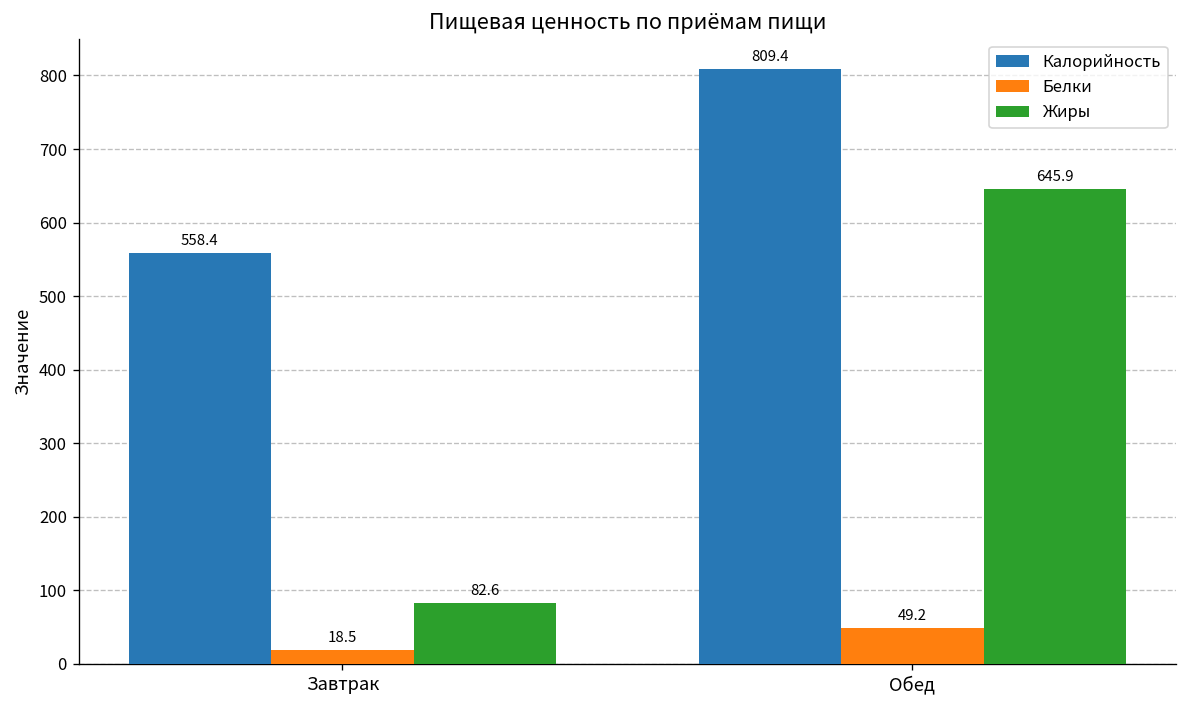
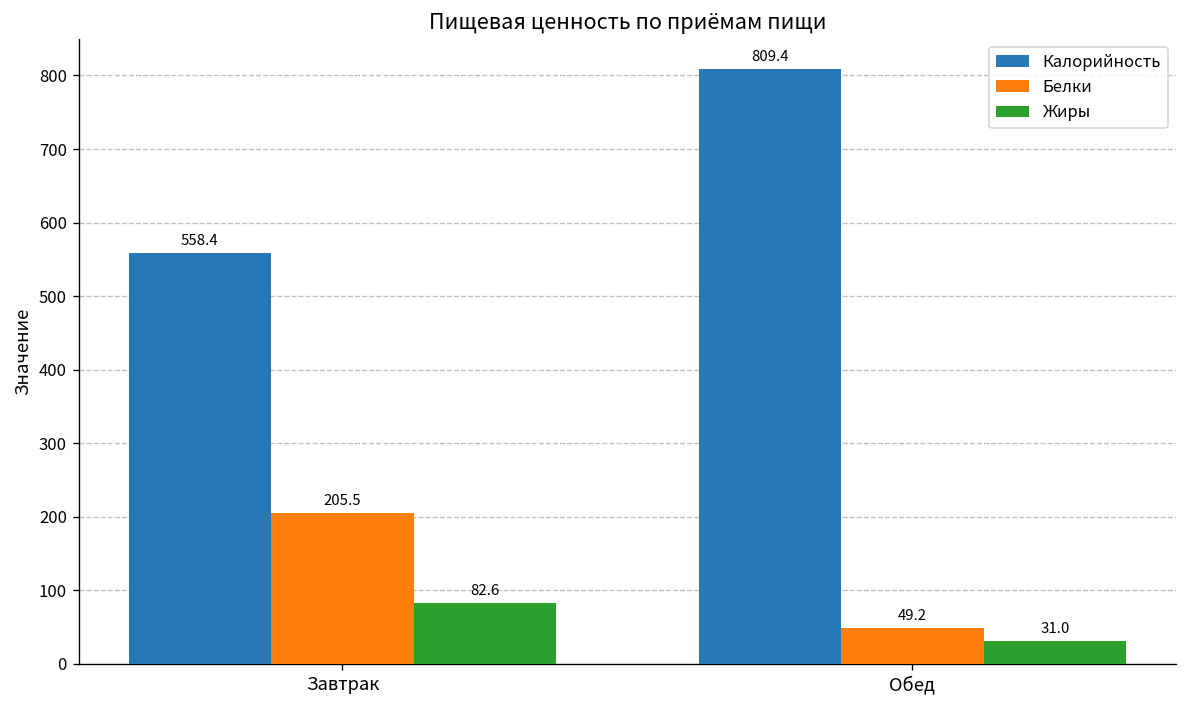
Белки, Завтрак: 18.5 -> 205.5
Жиры, Обед: 645.9 -> 31.0
